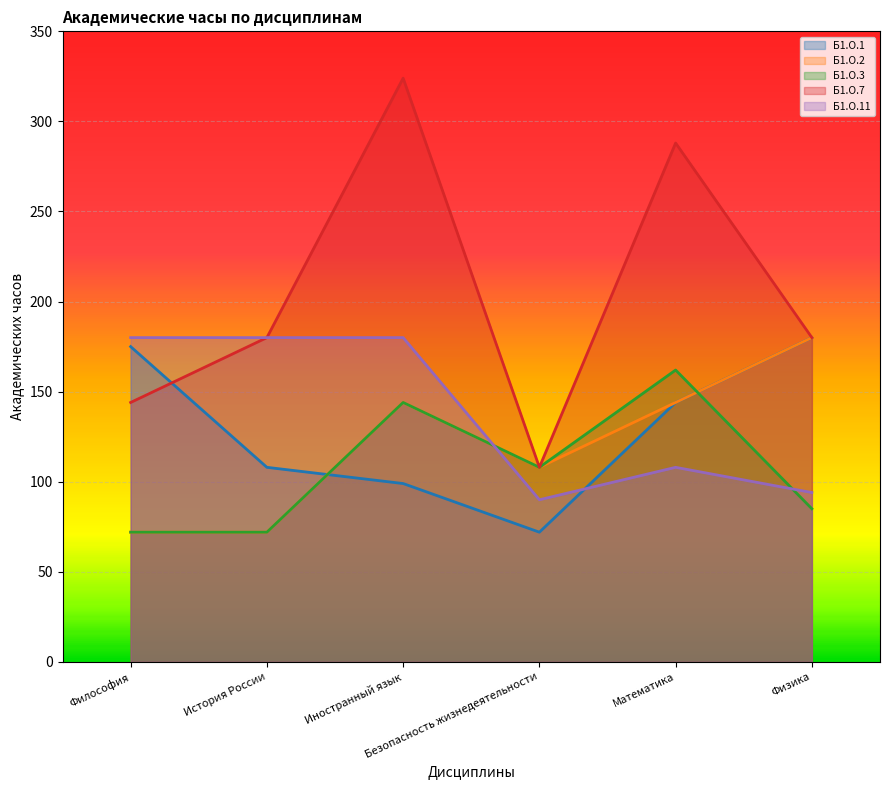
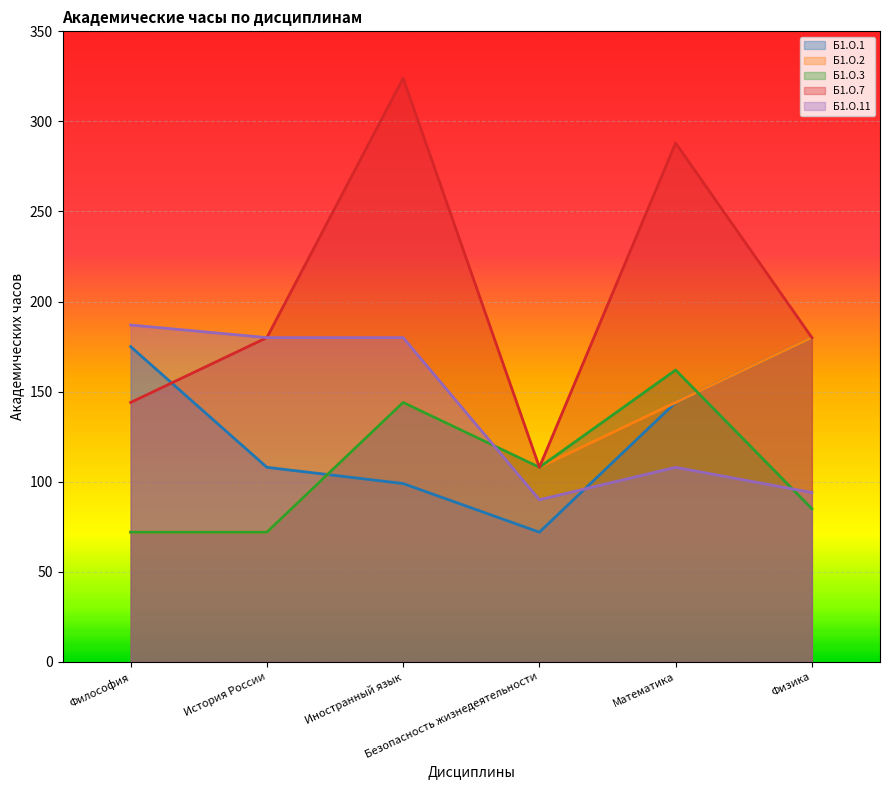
Б1.О.11, Философия: 180 -> 187
